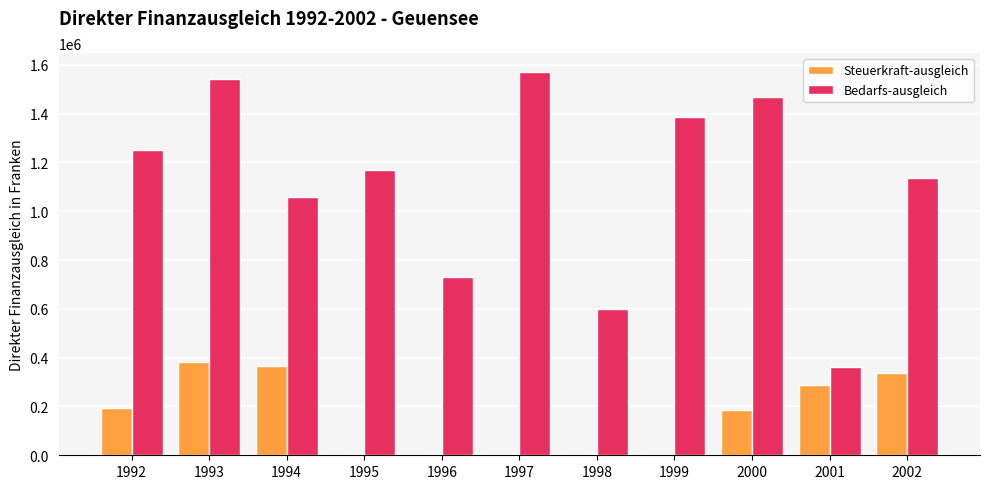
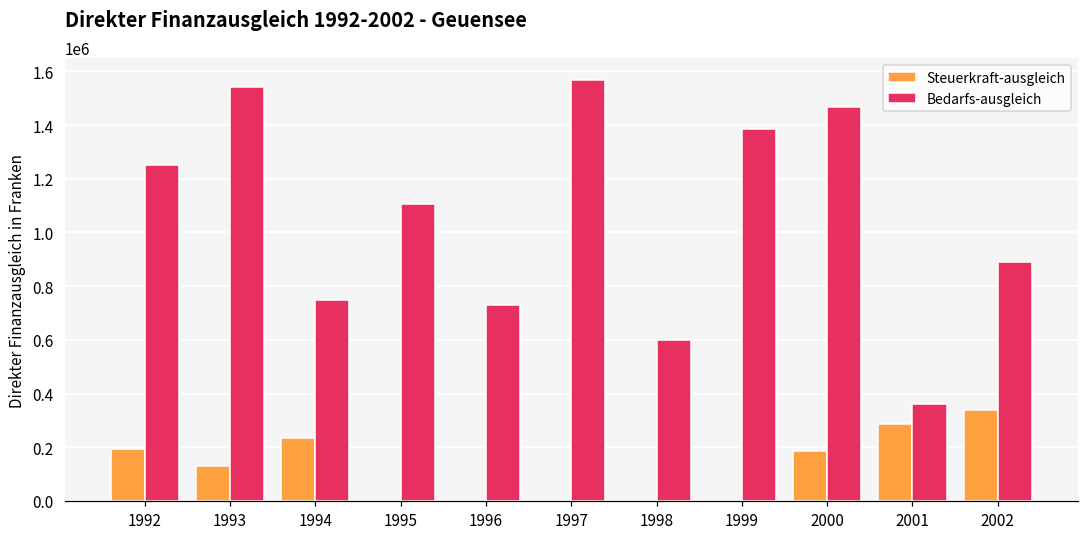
Steuerkraft-ausgleich, 1993: 380000 -> 130000
Steuerkraft-ausgleich, 1994: 370000 -> 230000
Bedarfs-ausgleich, 1994: 1060000 -> 750000
Bedarfs-ausgleich, 1995: 1170000 -> 1100000
Bedarfs-ausgleich, 2002: 1140000 -> 890000
